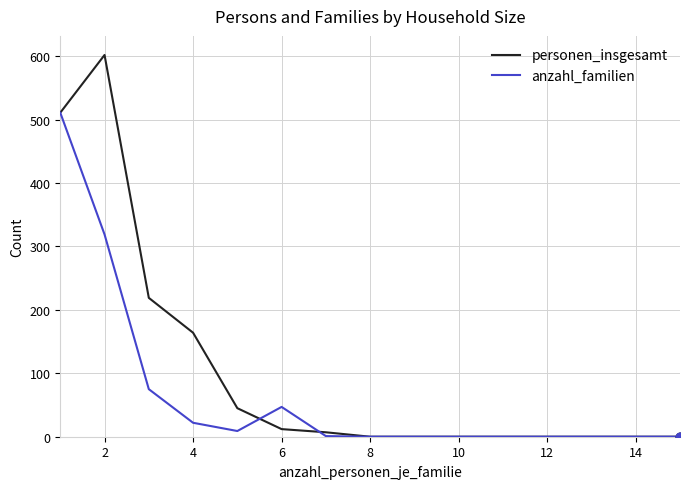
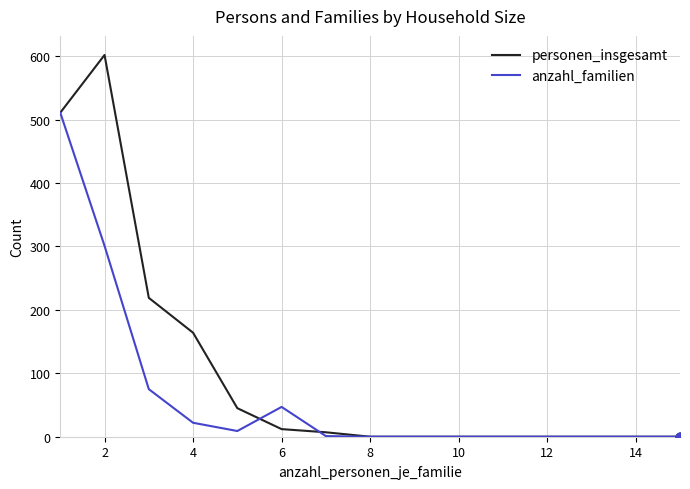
anzahl_familien, 2: 320 -> 300
